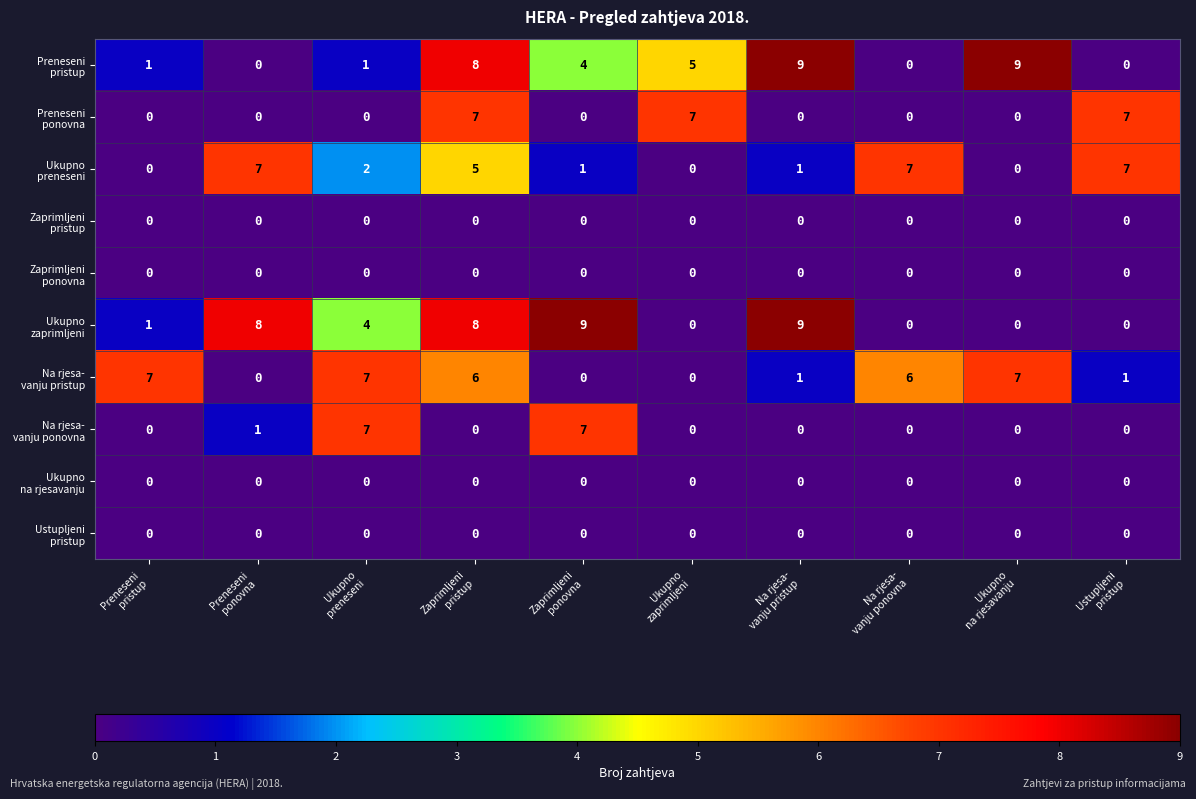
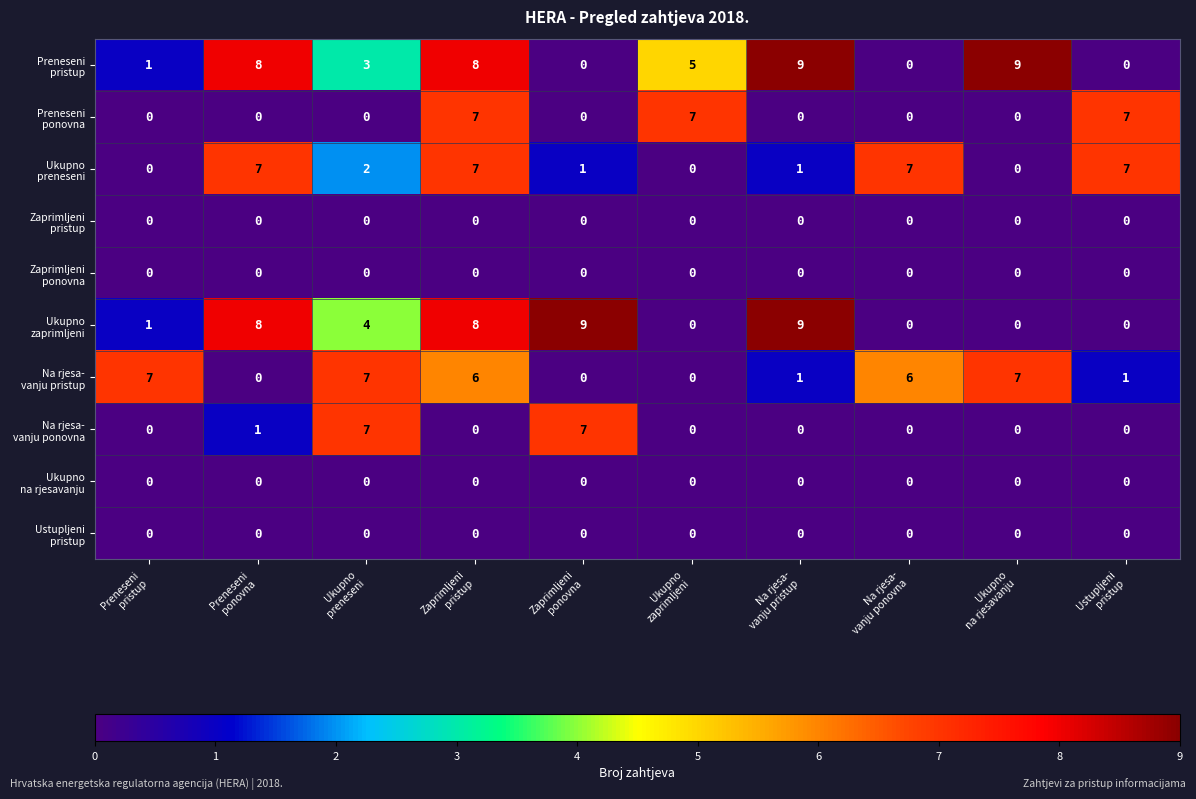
Preneseni pristup, Preneseni ponovna: 0 -> 8
Preneseni pristup, Ukupno preneseni: 1 -> 3
Preneseni pristup, Zaprimljeni ponovna: 4 -> 0
Ukupno preneseni, Zaprimljeni pristup: 5 -> 7
